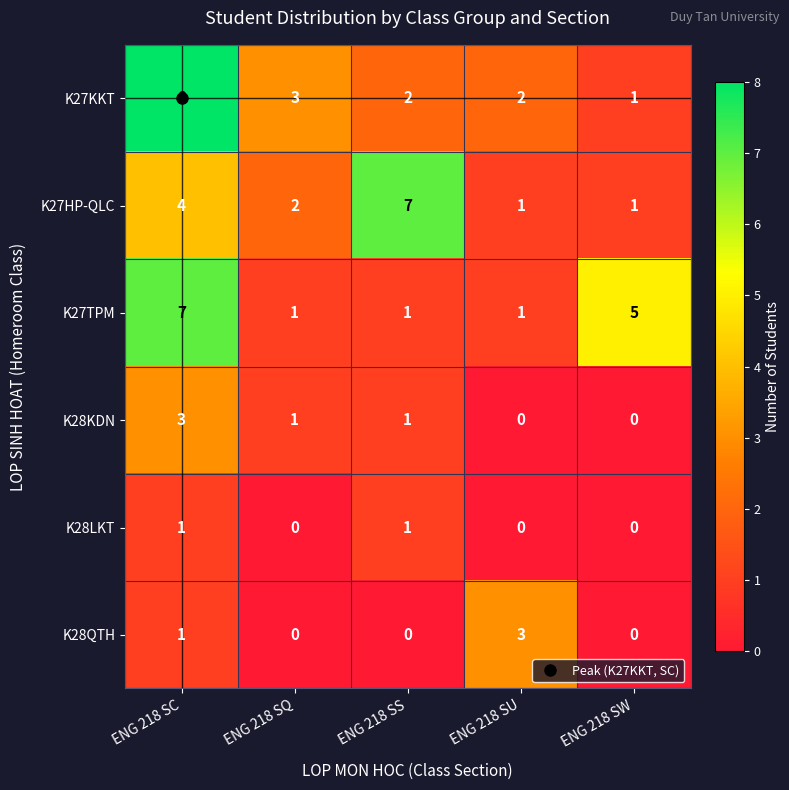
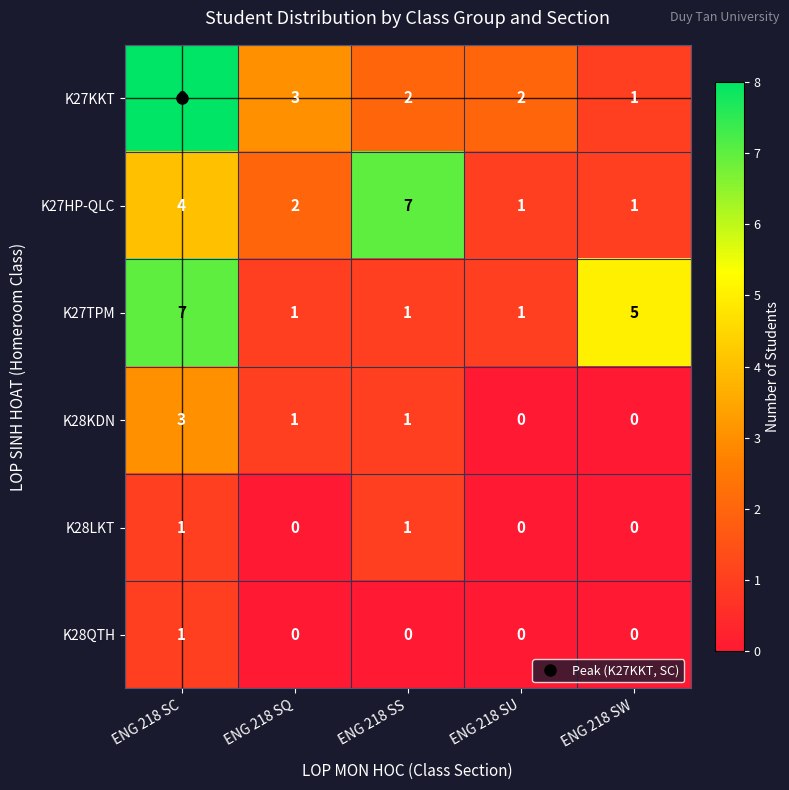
K28QTH, ENG 218 SU: 3 -> 0
